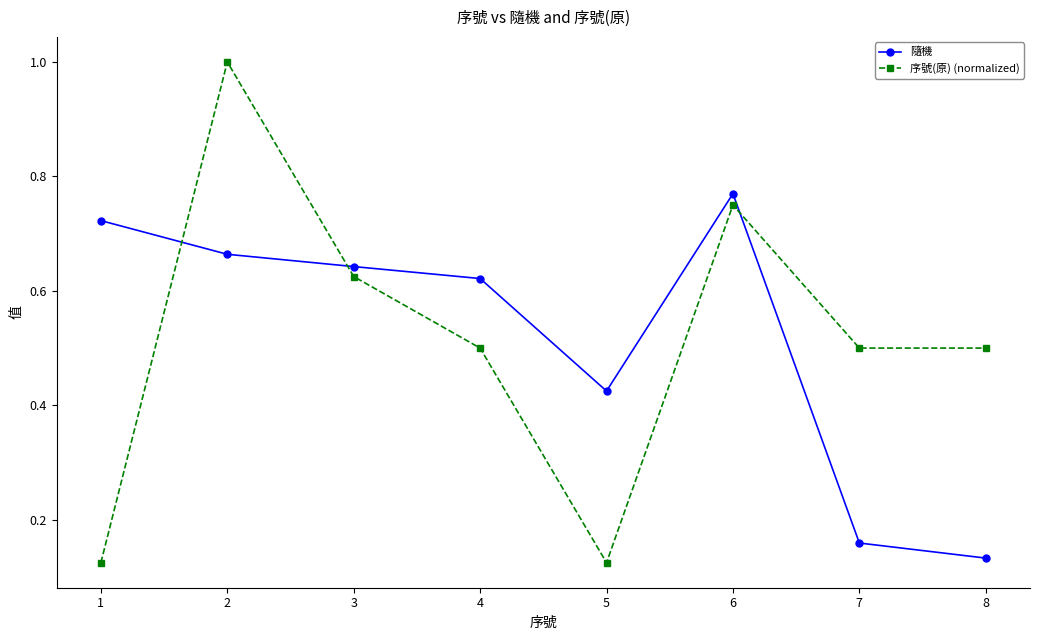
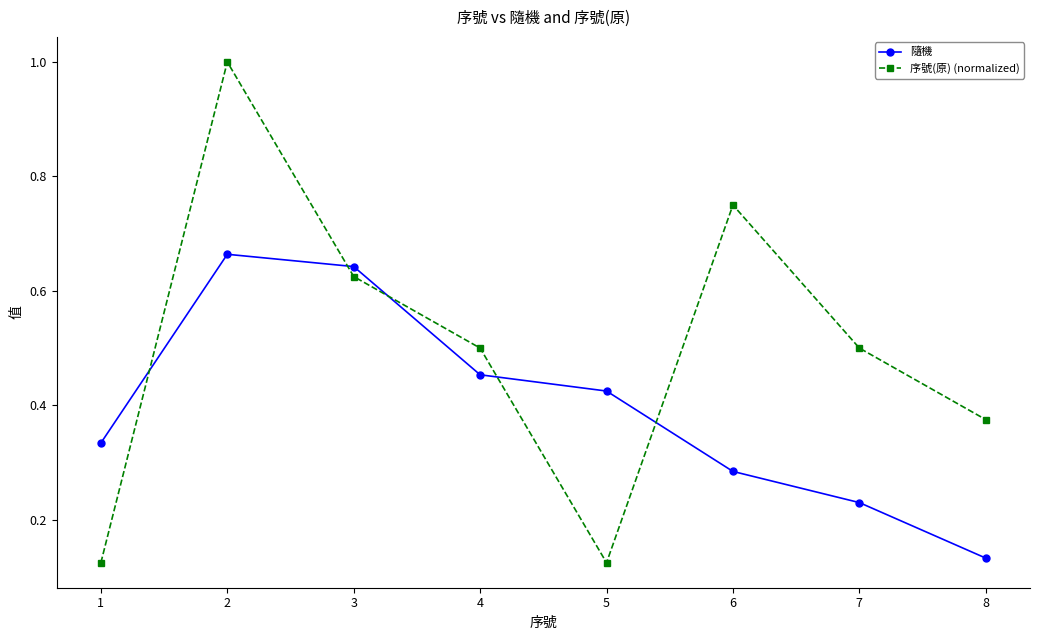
隨機, 1: 0.72 -> 0.33
隨機, 4: 0.62 -> 0.45
隨機, 6: 0.77 -> 0.28
隨機, 7: 0.16 -> 0.23
序號(原) (normalized), 8: 0.50 -> 0.38
